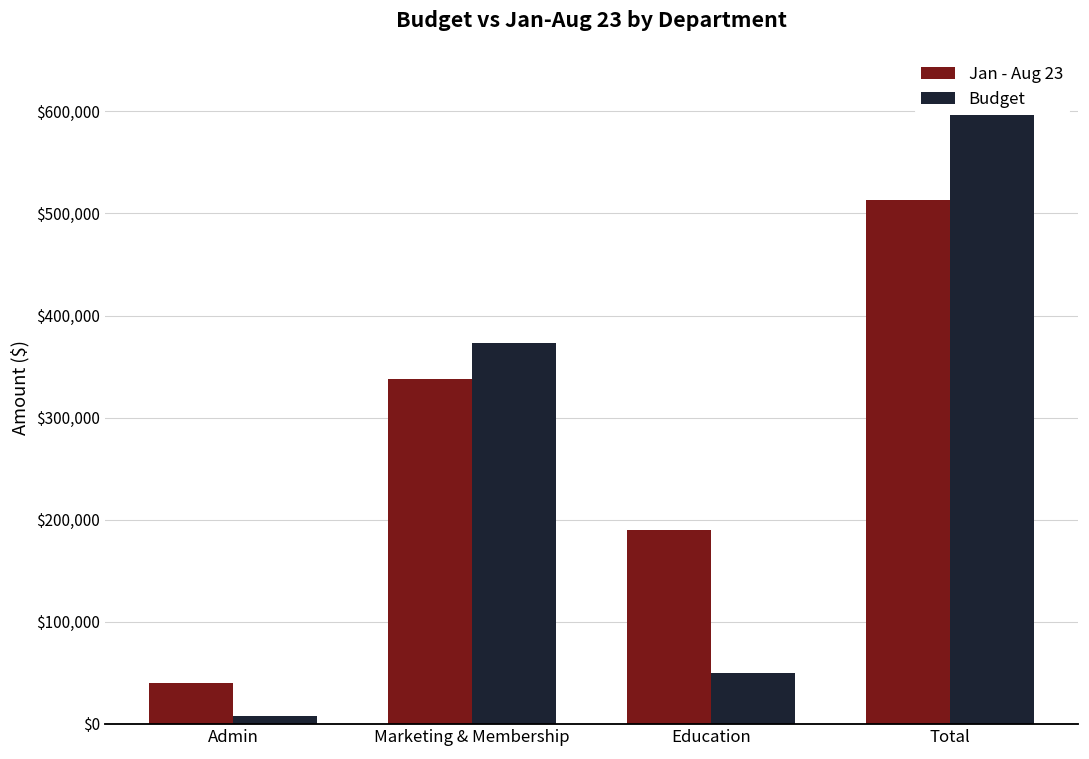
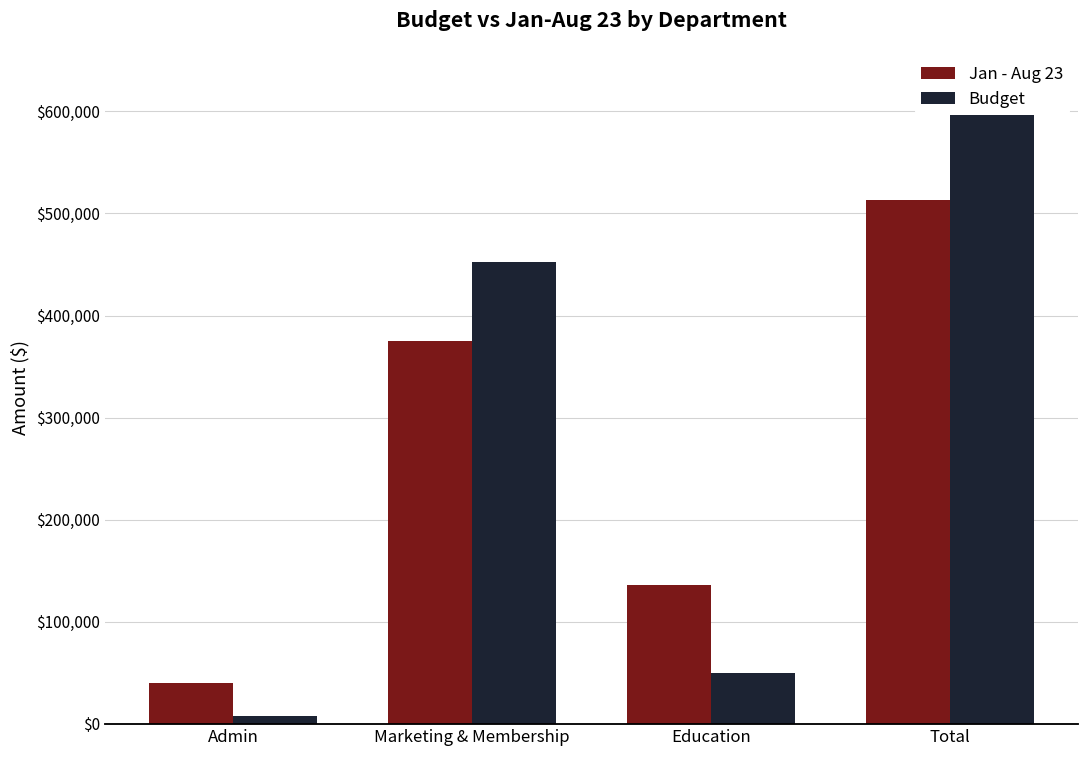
Jan - Aug 23, Marketing & Membership: $340,000 -> $380,000
Budget, Marketing & Membership: $370,000 -> $450,000
Jan - Aug 23, Education: $190,000 -> $140,000
